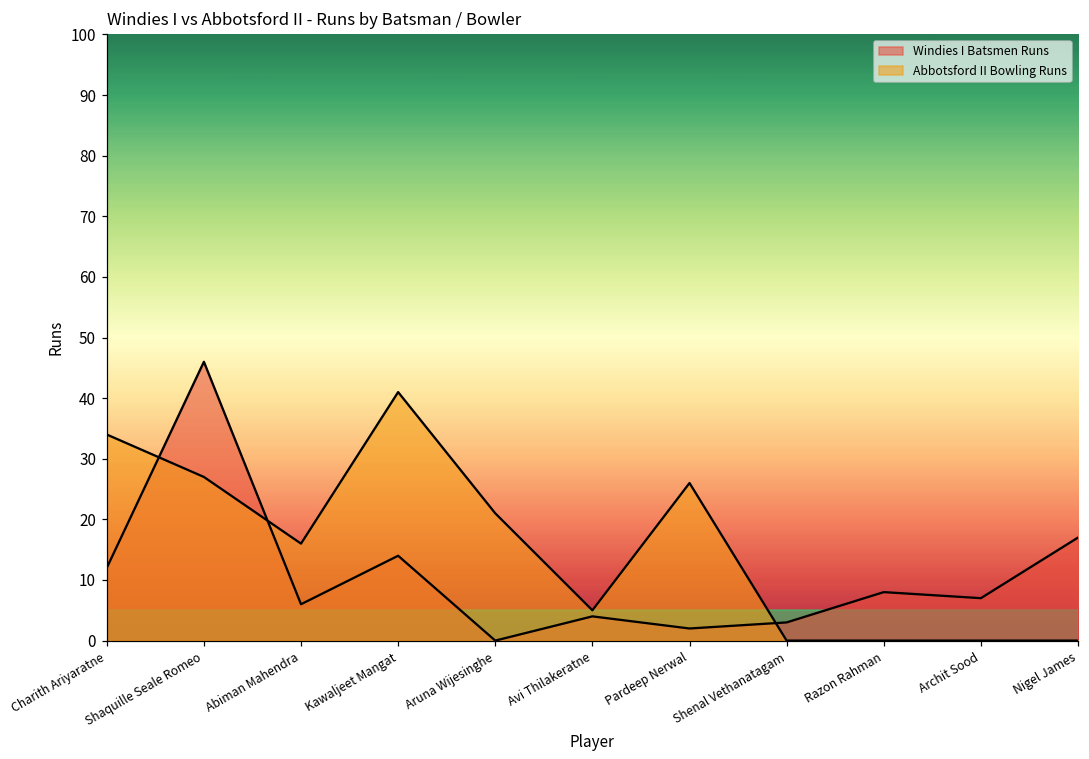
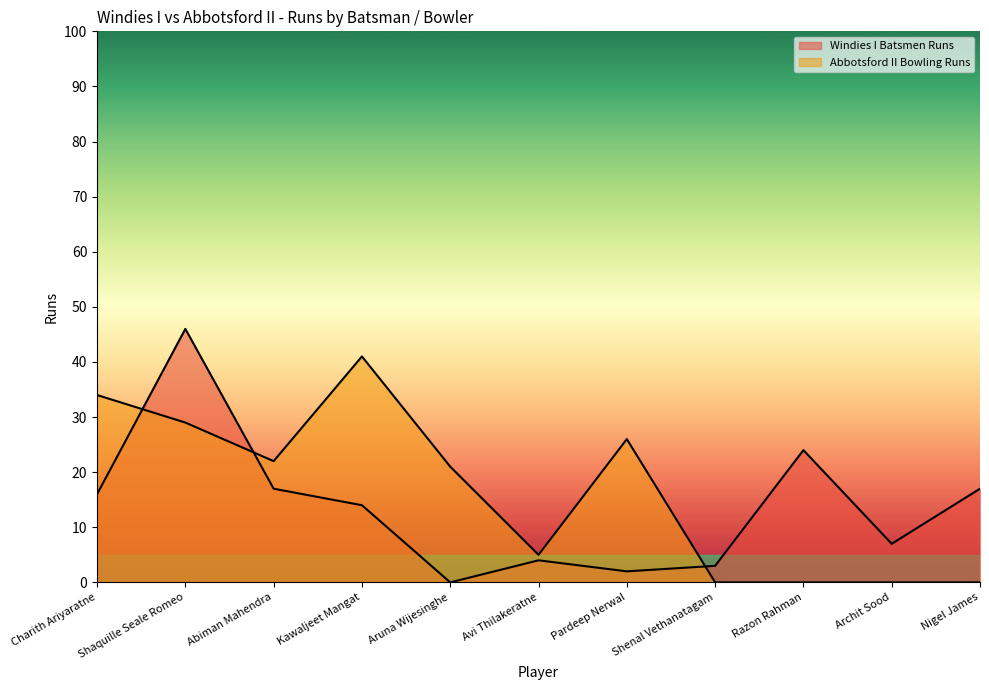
Windies I Batsmen Runs, Charith Ariyaratne: 12 -> 16
Abbotsford II Bowling Runs, Shaquille Seale Romeo: 27 -> 29
Windies I Batsmen Runs, Abiman Mahendra: 6 -> 17
Abbotsford II Bowling Runs, Abiman Mahendra: 16 -> 22
Windies I Batsmen Runs, Razon Rahman: 8 -> 24
